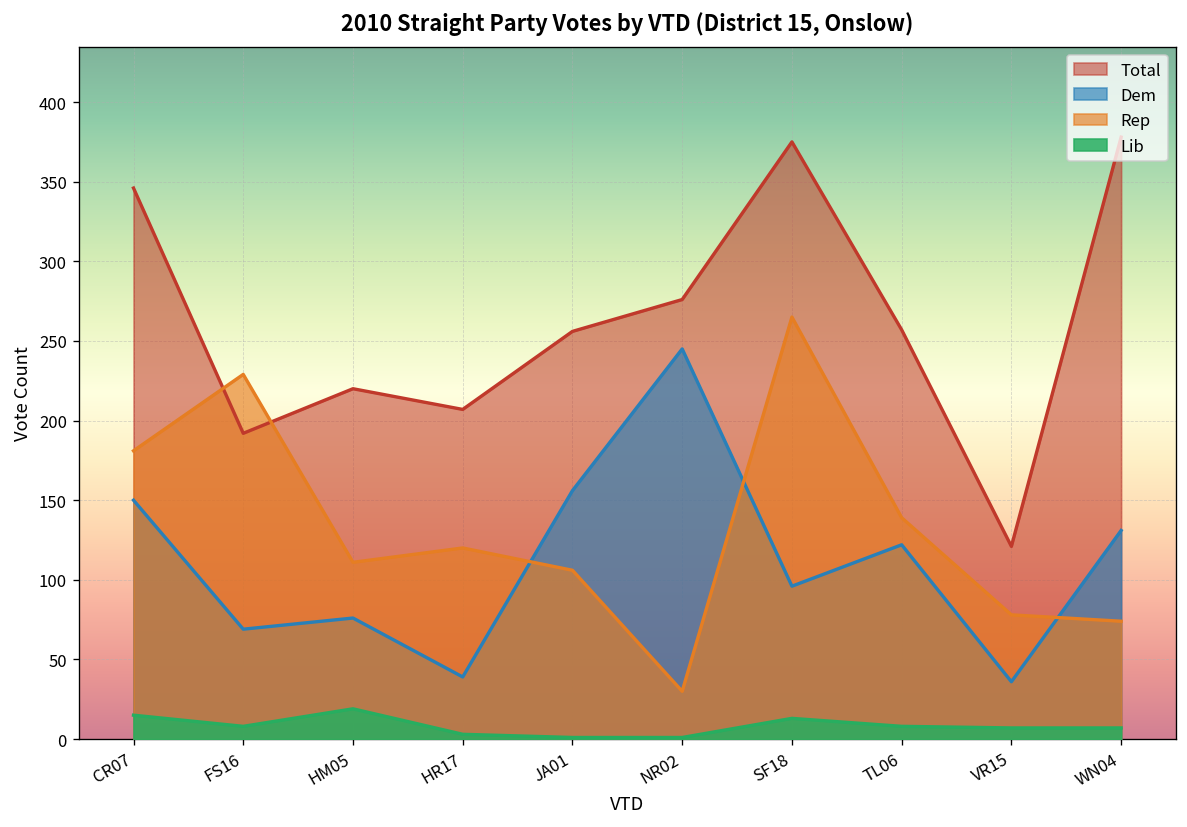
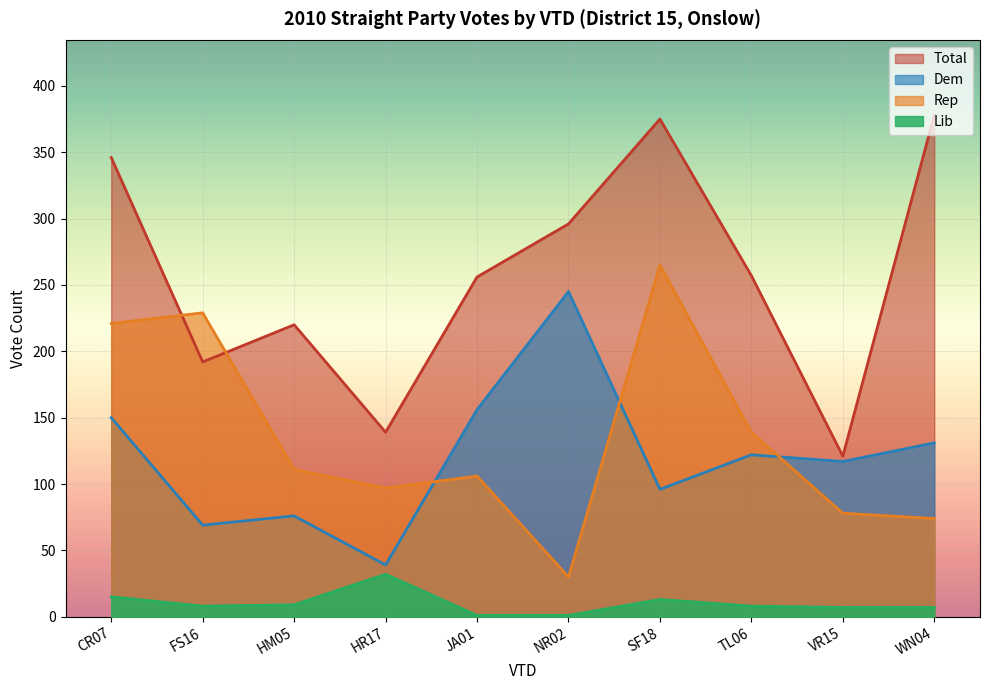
Rep, CR07: 181 -> 221
Lib, HM05: 19 -> 9
Total, HR17: 207 -> 139
Rep, HR17: 120 -> 97
Lib, HR17: 3 -> 32
Total, NR02: 276 -> 296
Dem, VR15: 36 -> 117
